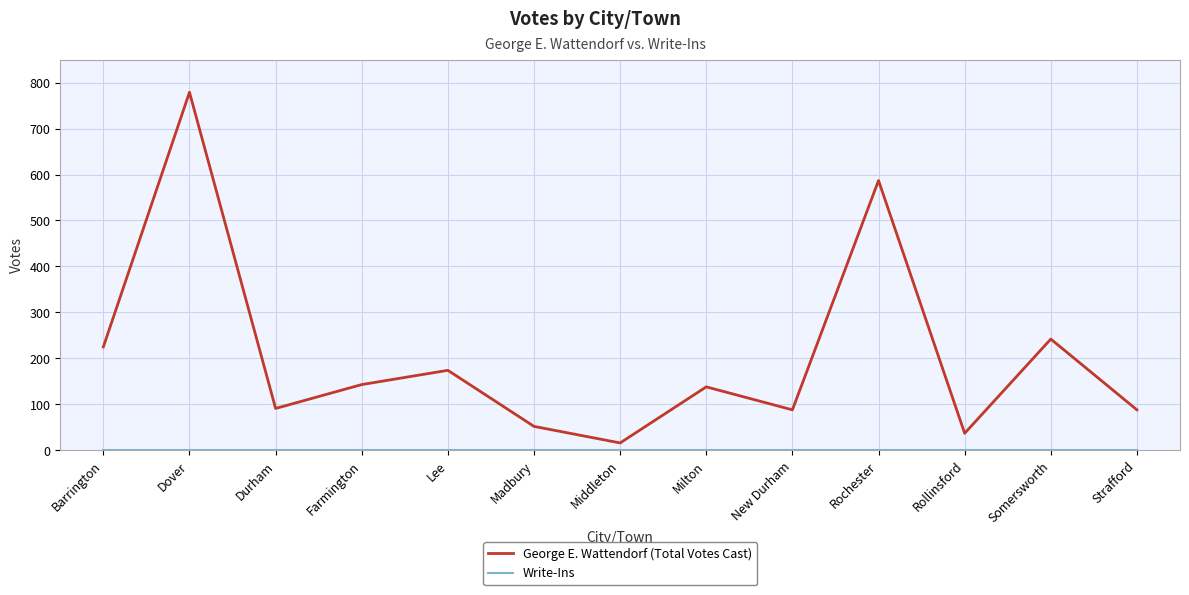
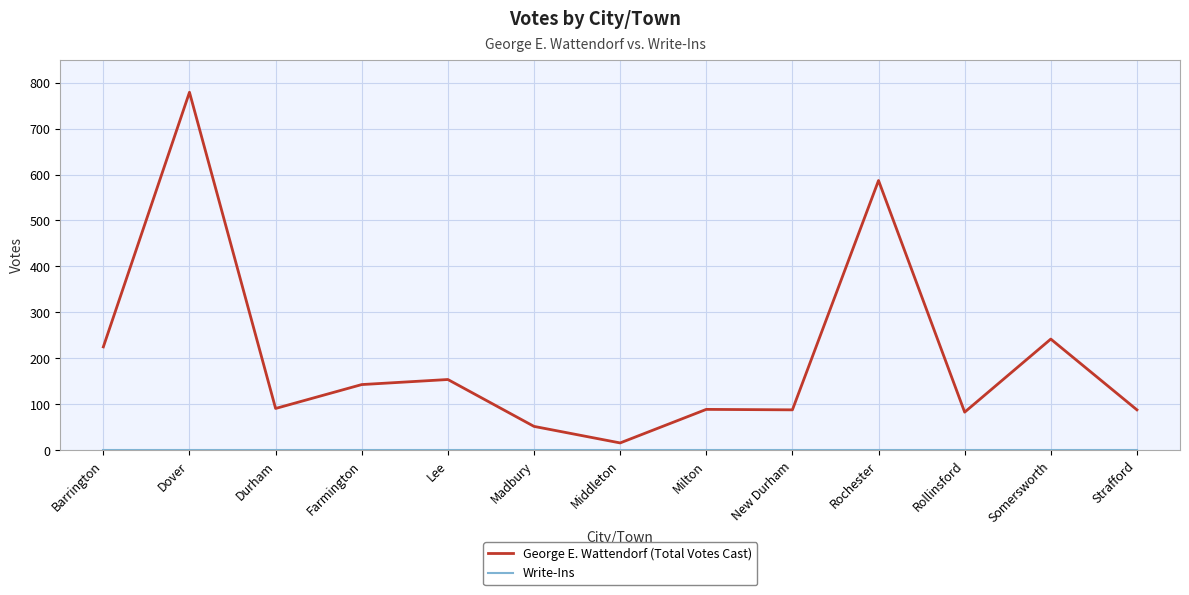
George E. Wattendorf (Total Votes Cast), Lee: 170 -> 150
George E. Wattendorf (Total Votes Cast), Milton: 140 -> 90
George E. Wattendorf (Total Votes Cast), Rollinsford: 40 -> 80
